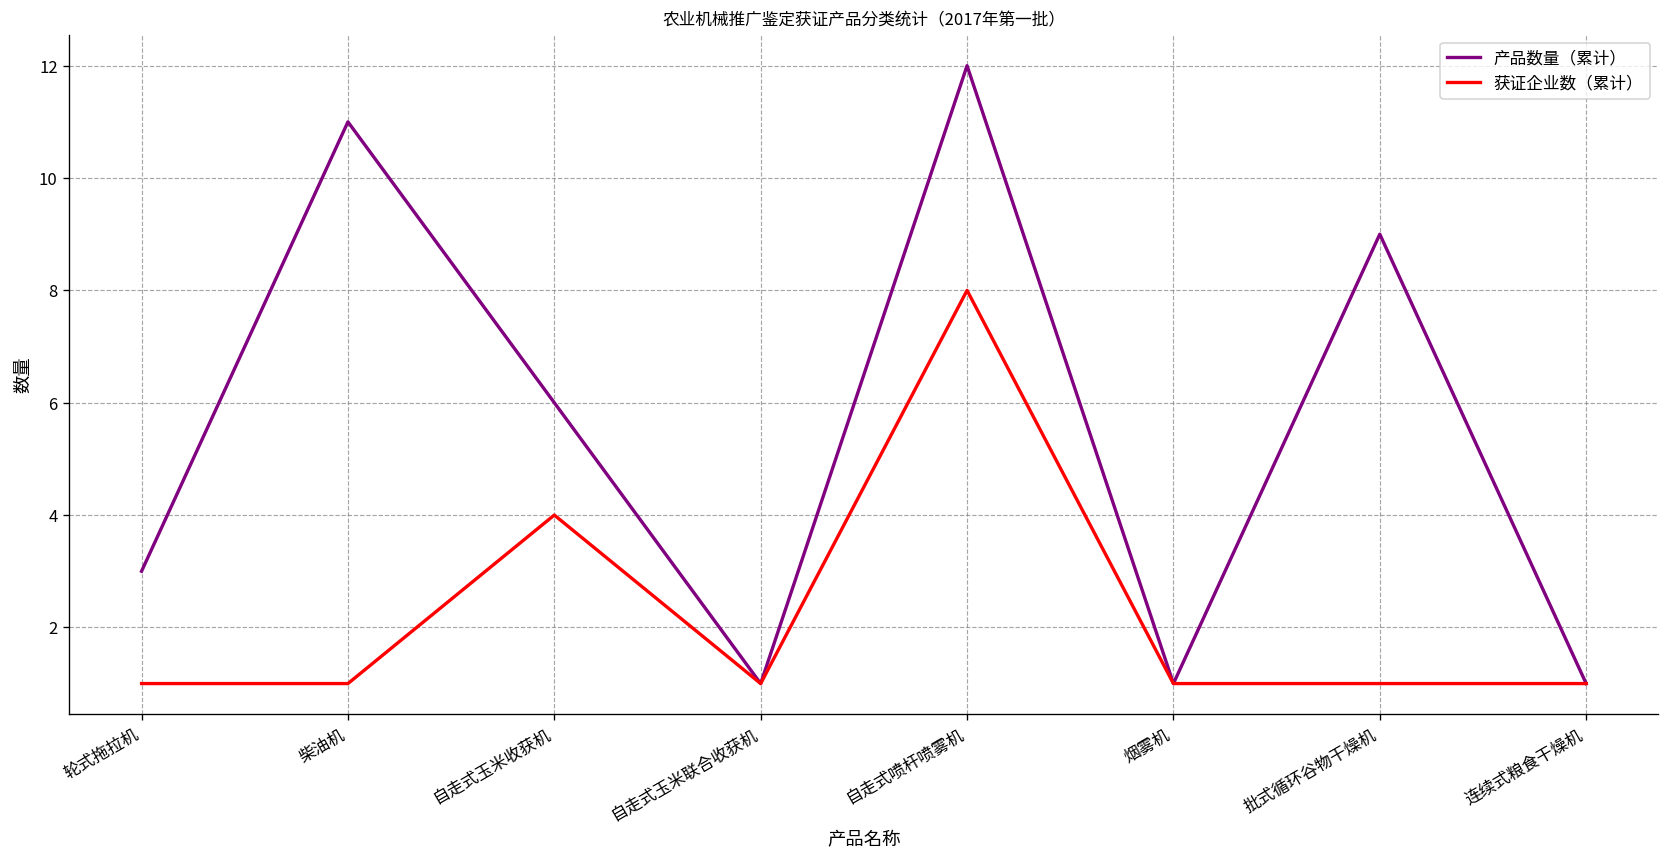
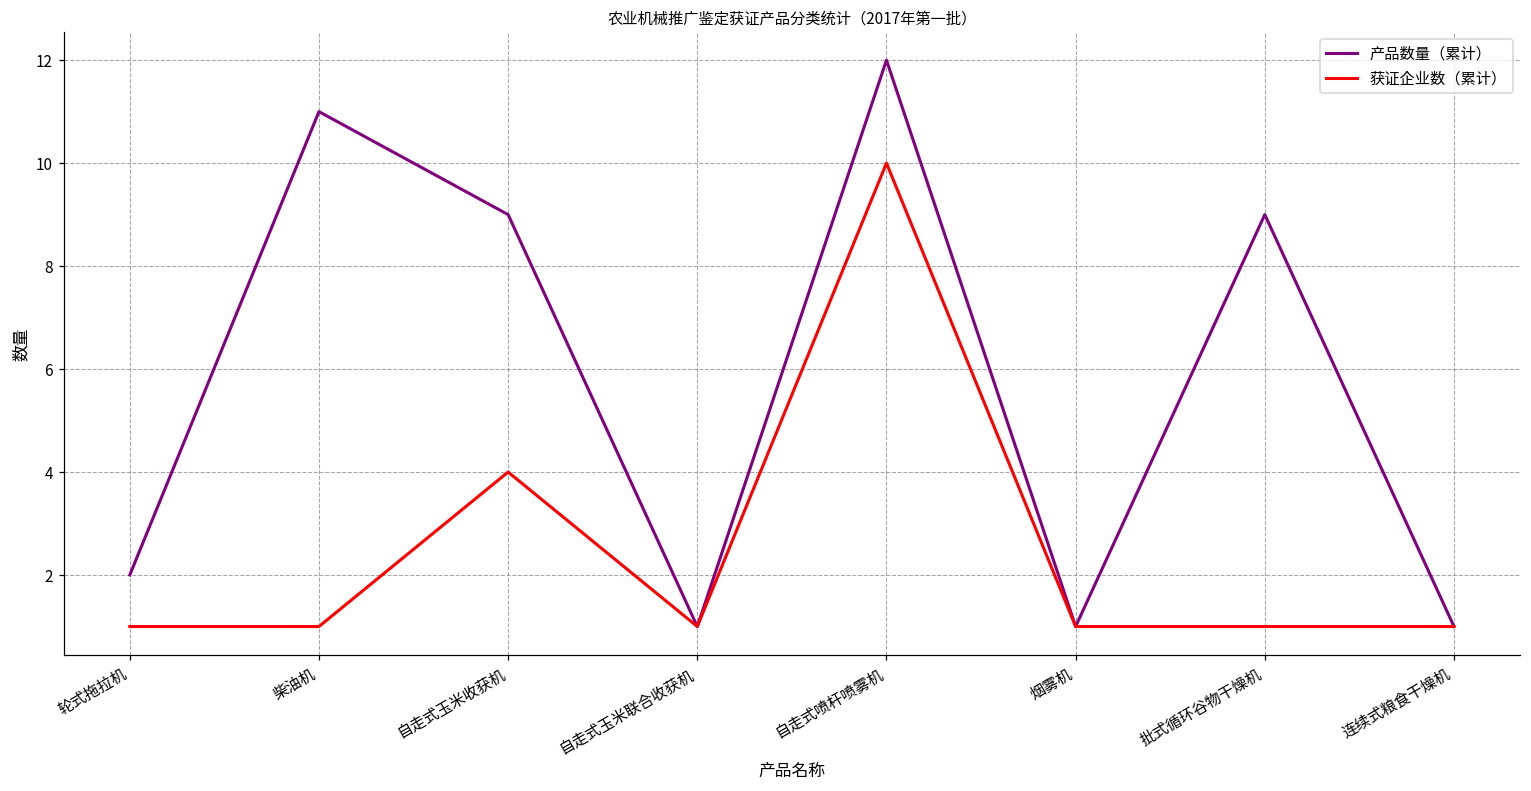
产品数量（累计）, 轮式拖拉机: 3 -> 2
产品数量（累计）, 自走式玉米收获机: 6 -> 9
获证企业数（累计）, 自走式喷杆喷雾机: 8 -> 10
